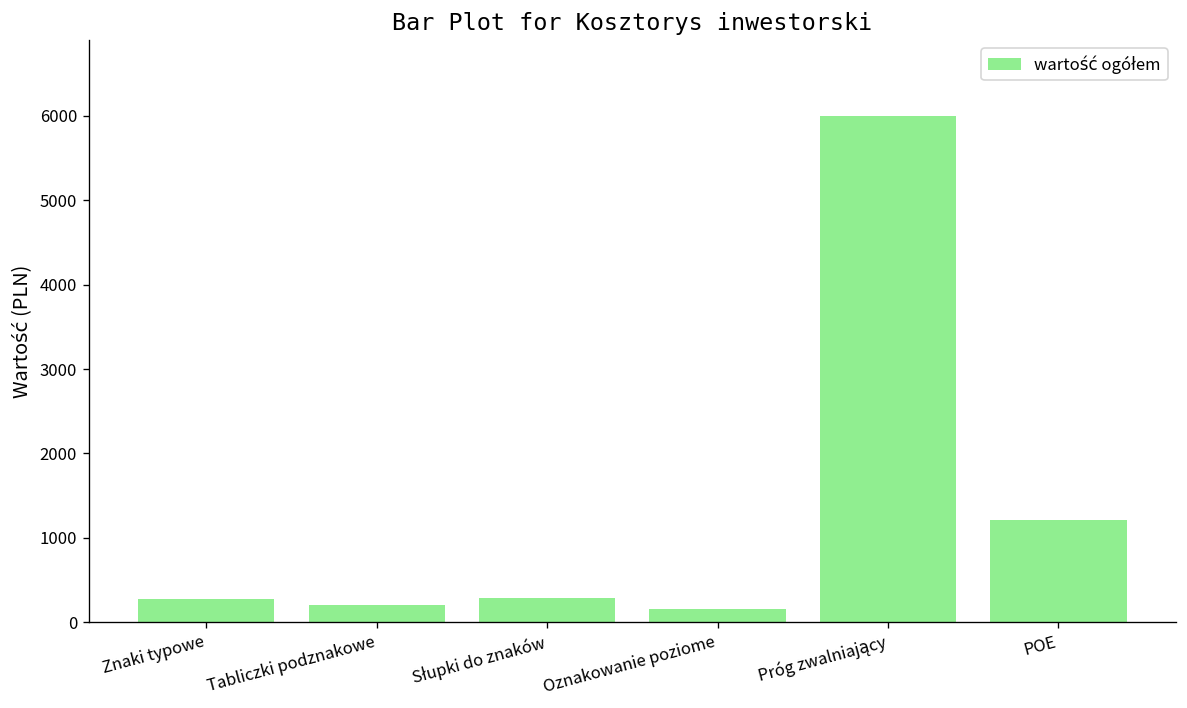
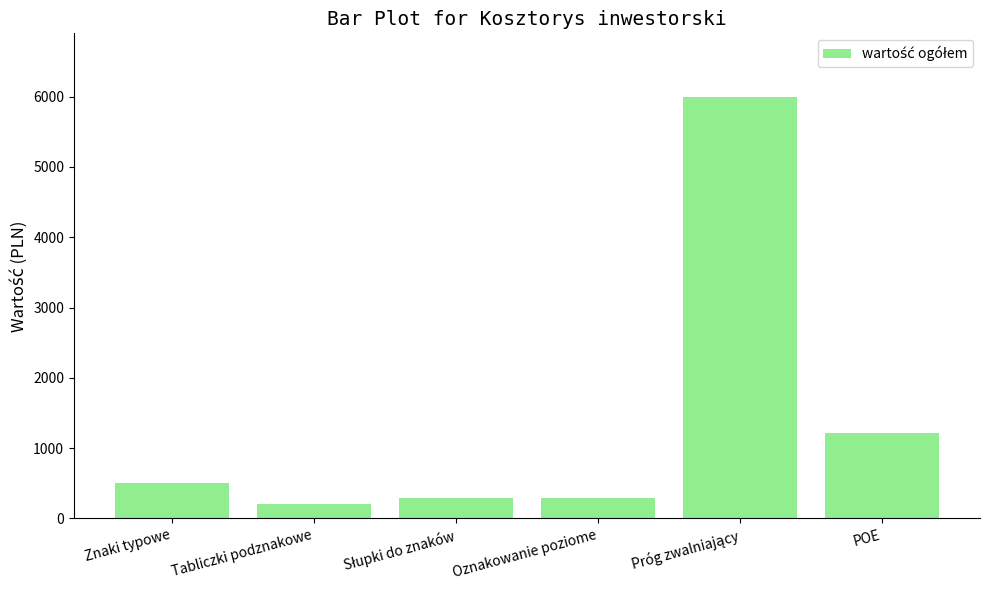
Znaki typowe: 300 -> 500
Oznakowanie poziome: 200 -> 300
